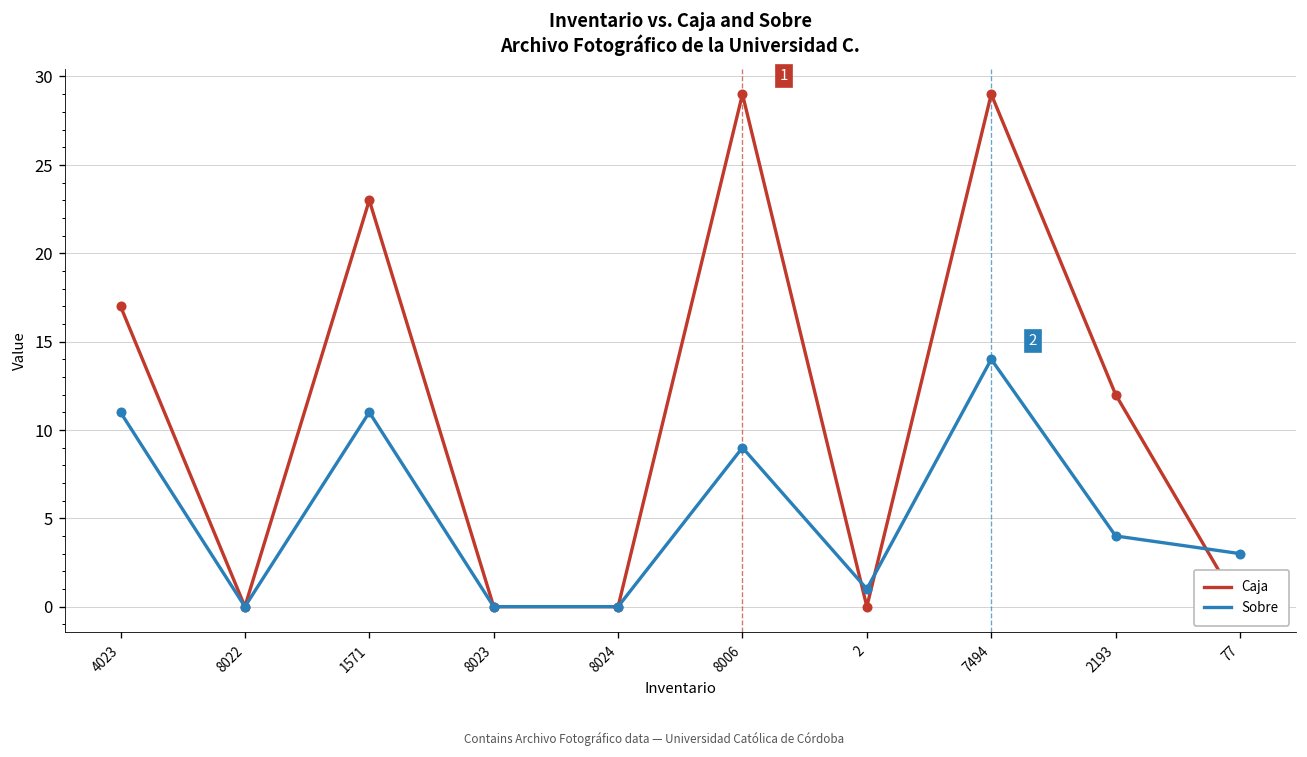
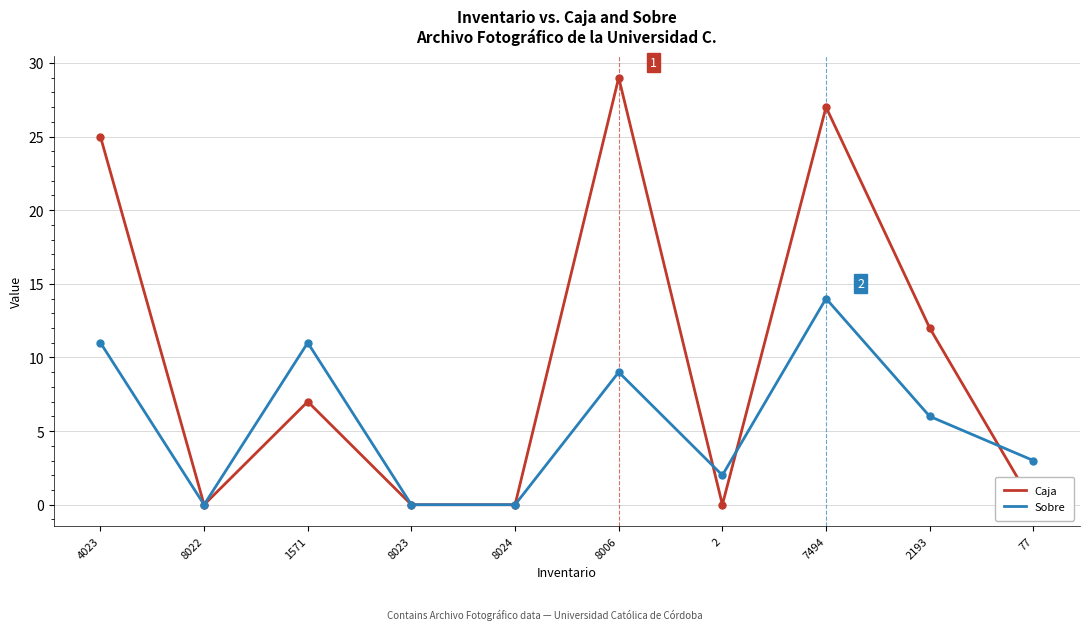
Caja, 4023: 17 -> 25
Caja, 1571: 23 -> 7
Sobre, 2: 1 -> 2
Caja, 7494: 29 -> 27
Sobre, 2193: 4 -> 6
